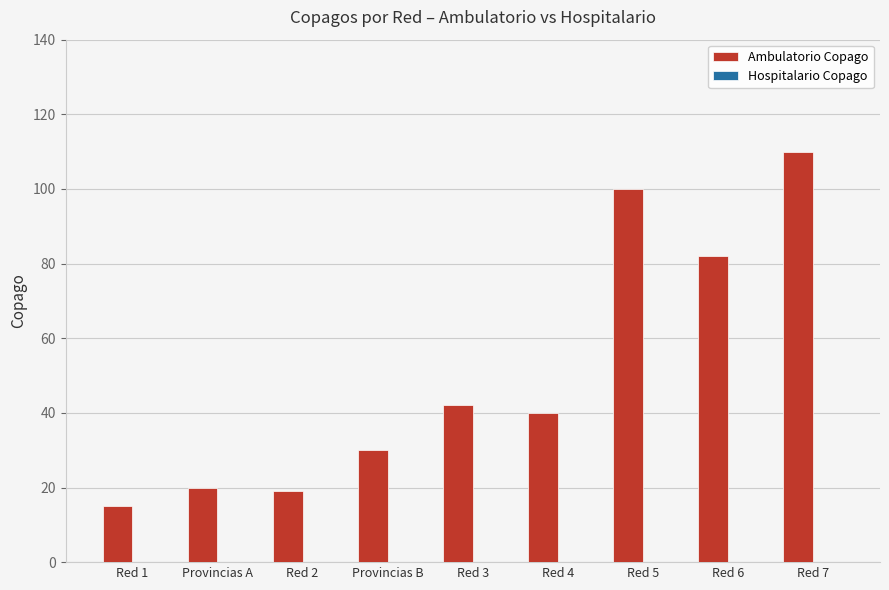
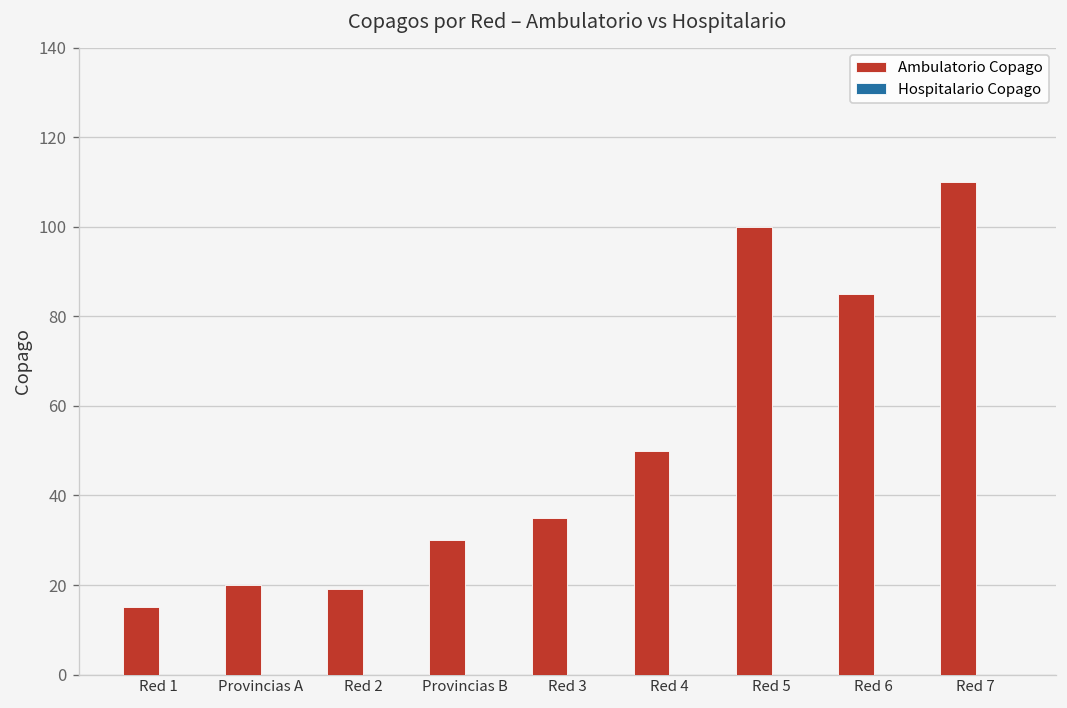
Ambulatorio Copago, Red 3: 42 -> 35
Ambulatorio Copago, Red 4: 40 -> 50
Ambulatorio Copago, Red 6: 82 -> 85
